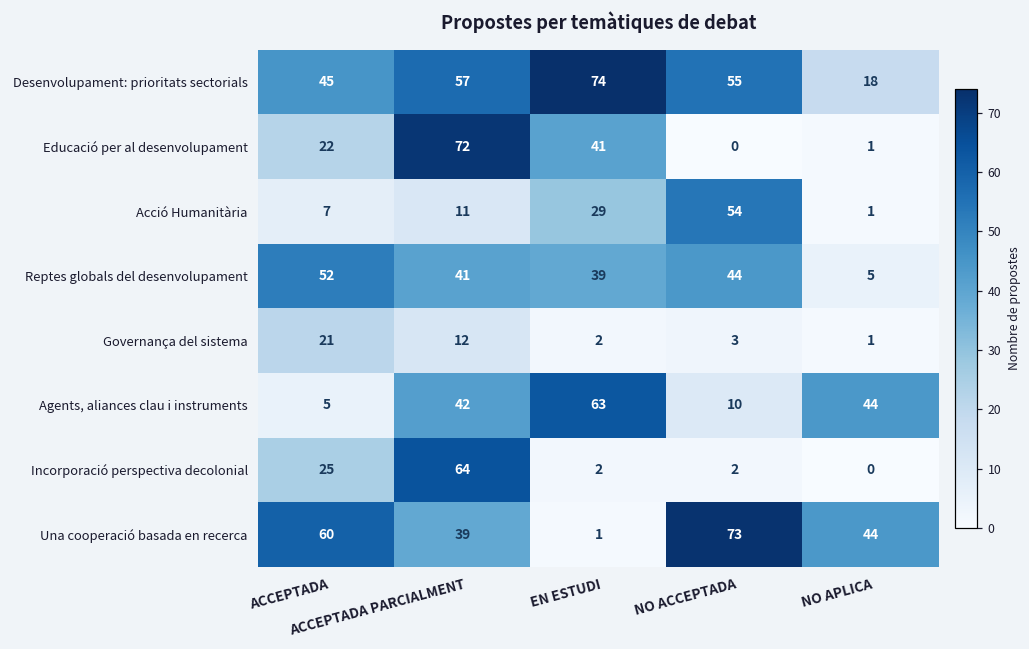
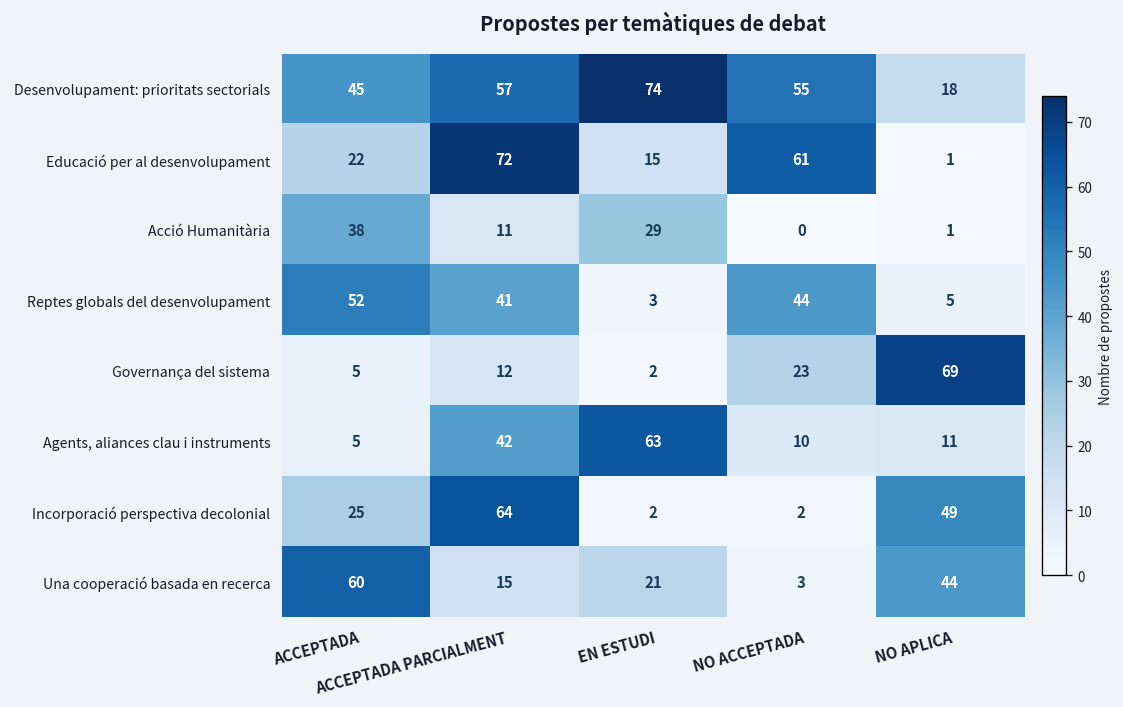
Educació per al desenvolupament, EN ESTUDI: 41 -> 15
Educació per al desenvolupament, NO ACCEPTADA: 0 -> 61
Acció Humanitària, ACCEPTADA: 7 -> 38
Acció Humanitària, NO ACCEPTADA: 54 -> 0
Reptes globals del desenvolupament, EN ESTUDI: 39 -> 3
Governança del sistema, ACCEPTADA: 21 -> 5
Governança del sistema, NO ACCEPTADA: 3 -> 23
Governança del sistema, NO APLICA: 1 -> 69
Agents, aliances clau i instruments, NO APLICA: 44 -> 11
Incorporació perspectiva decolonial, NO APLICA: 0 -> 49
Una cooperació basada en recerca, ACCEPTADA PARCIALMENT: 39 -> 15
Una cooperació basada en recerca, EN ESTUDI: 1 -> 21
Una cooperació basada en recerca, NO ACCEPTADA: 73 -> 3
